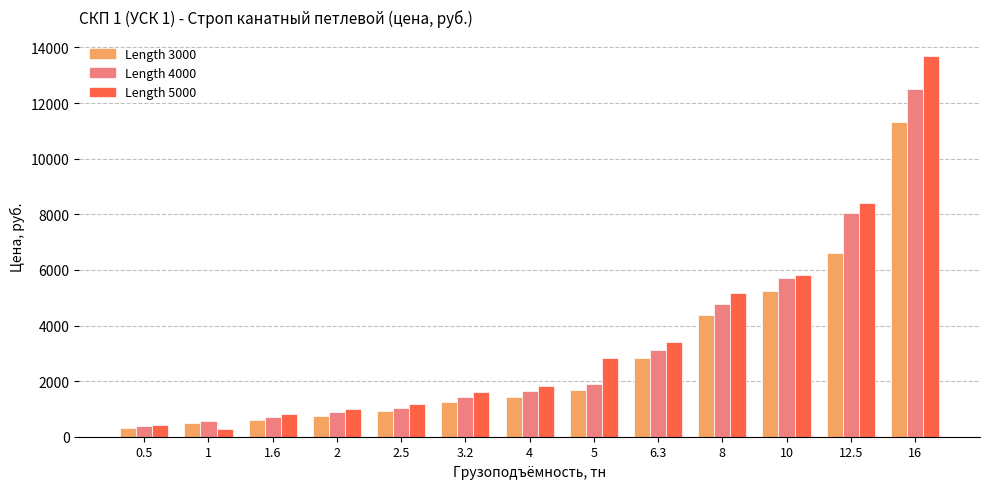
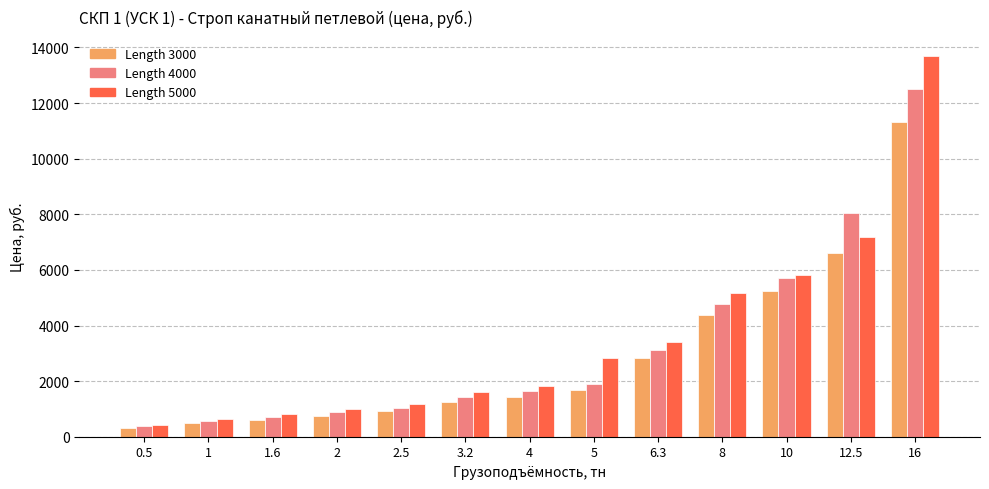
Length 5000, 1: 300 -> 600
Length 5000, 12.5: 8400 -> 7200
